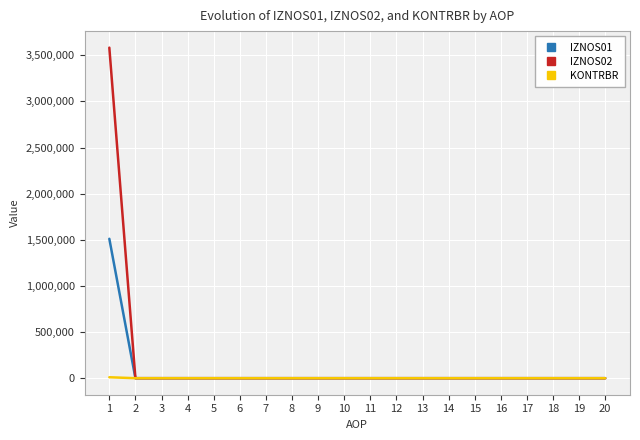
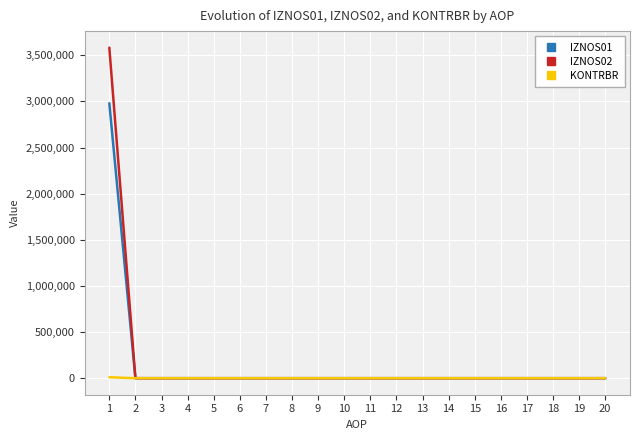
IZNOS01, 1: 1,500,000 -> 3,000,000
